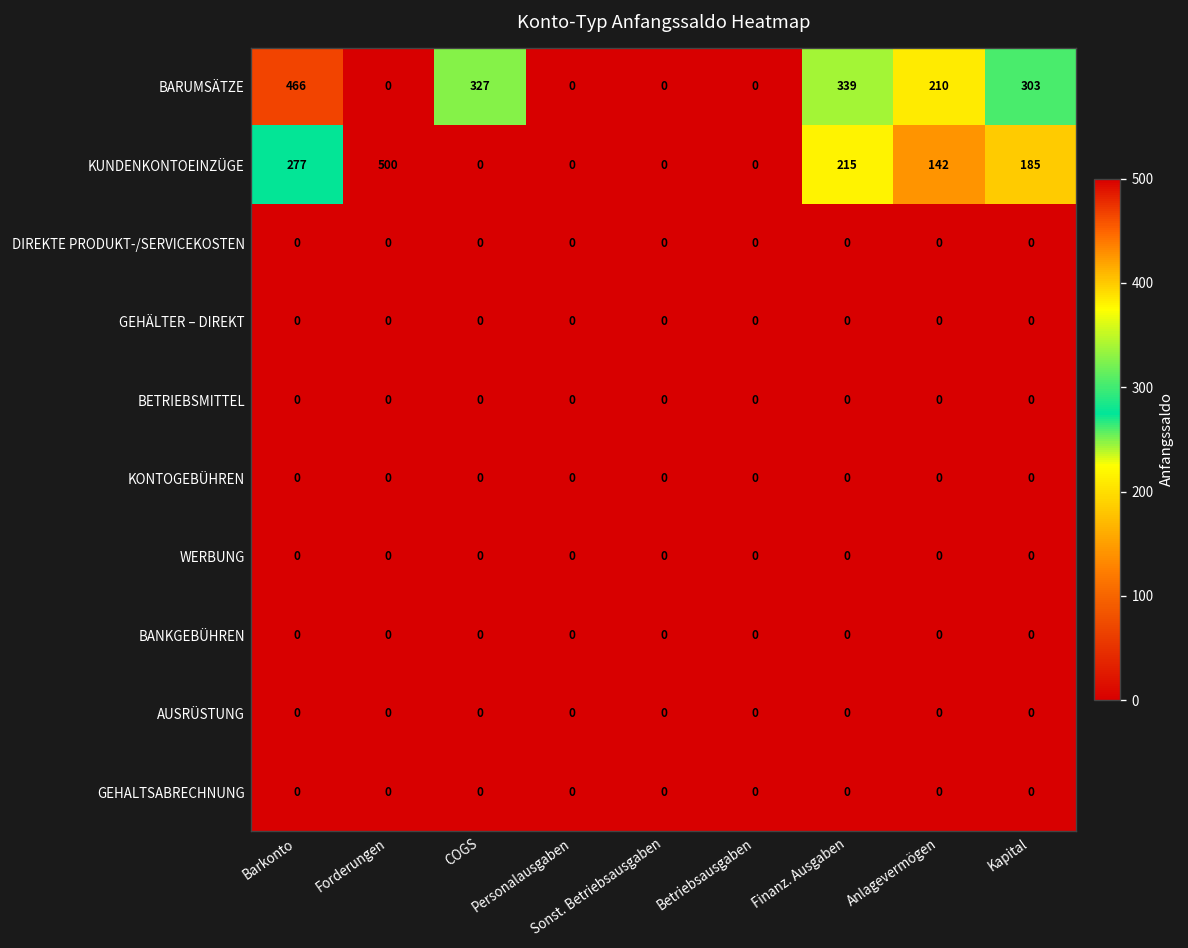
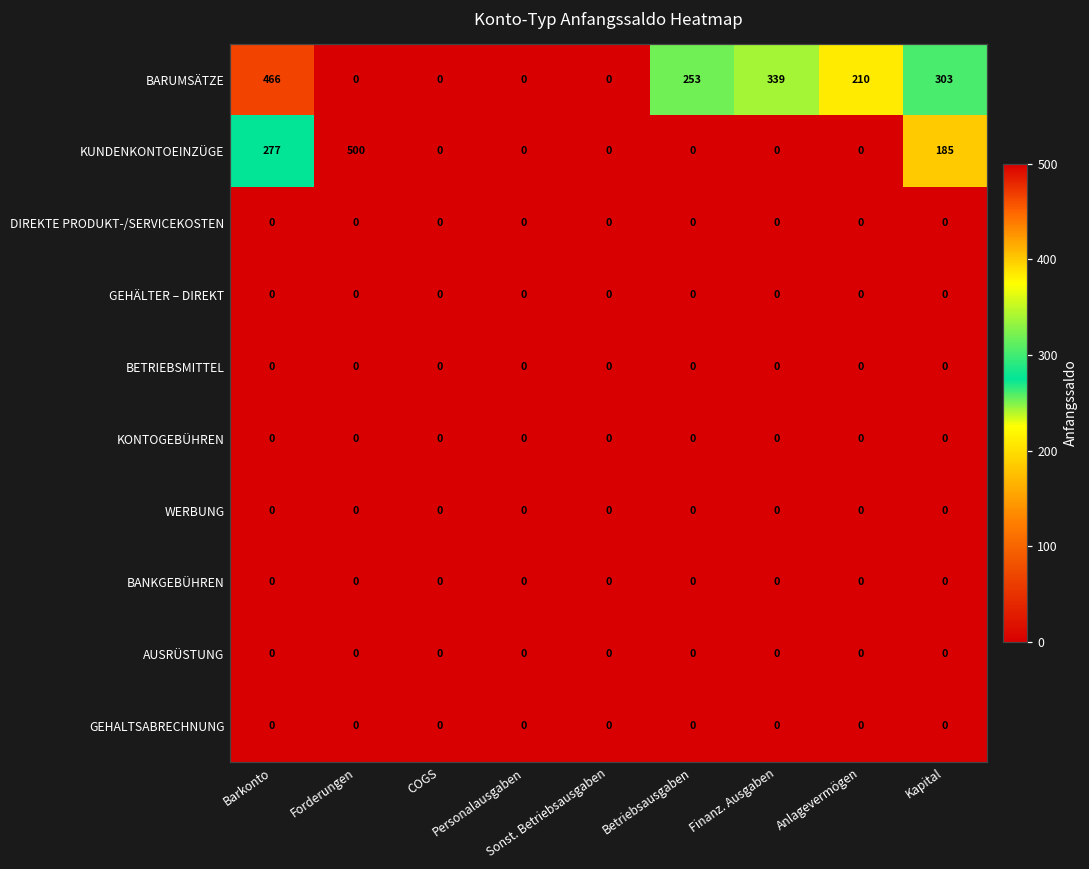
BARUMSÄTZE, COGS: 327 -> 0
BARUMSÄTZE, Betriebsausgaben: 0 -> 253
KUNDENKONTOEINZÜGE, Finanz. Ausgaben: 215 -> 0
KUNDENKONTOEINZÜGE, Anlagevermögen: 142 -> 0
